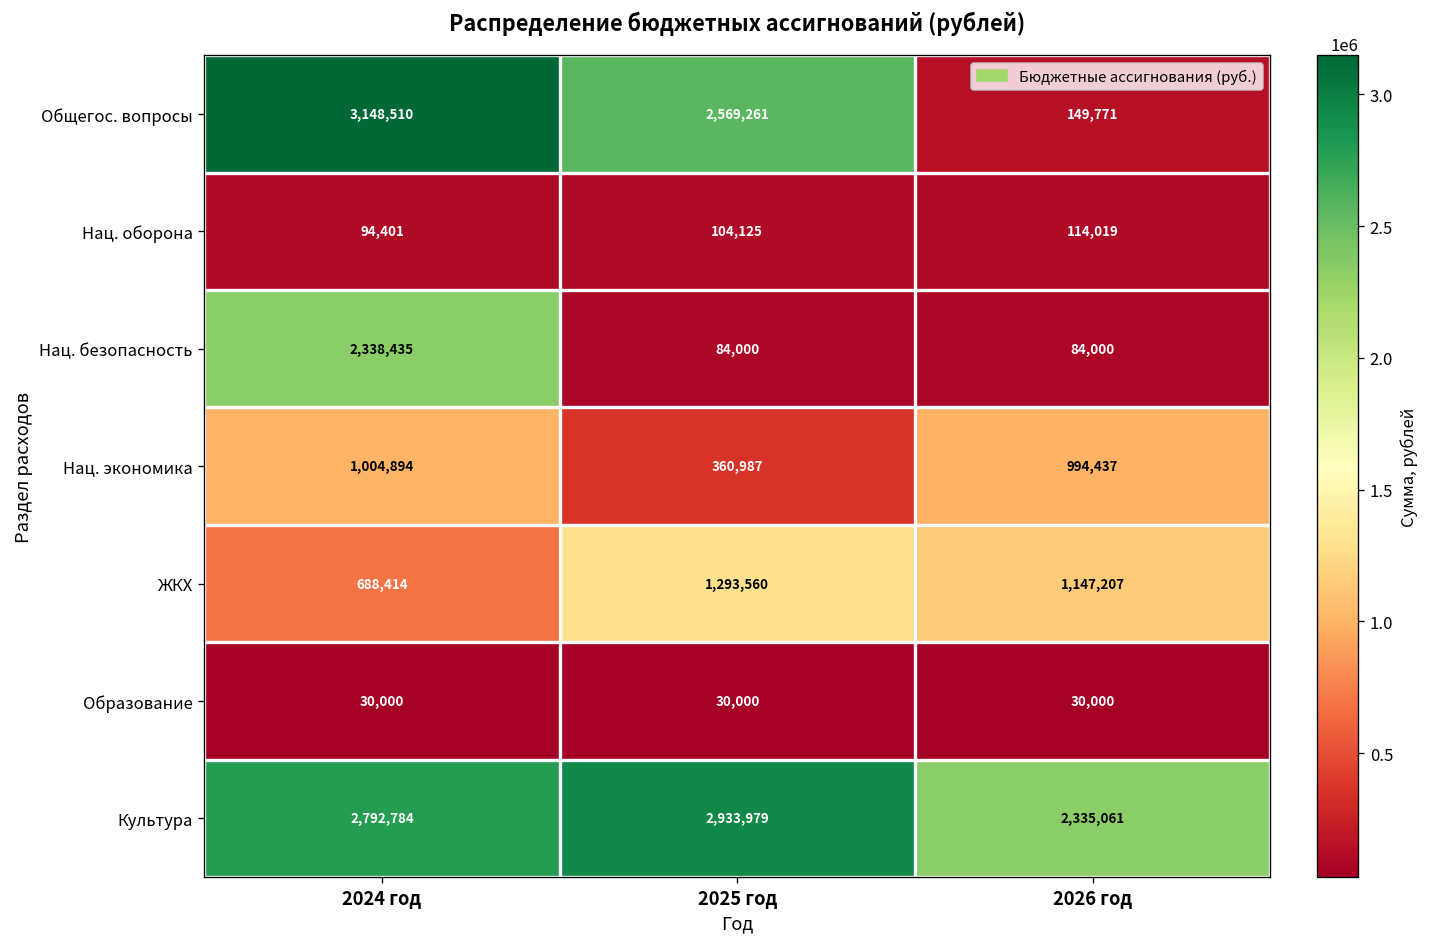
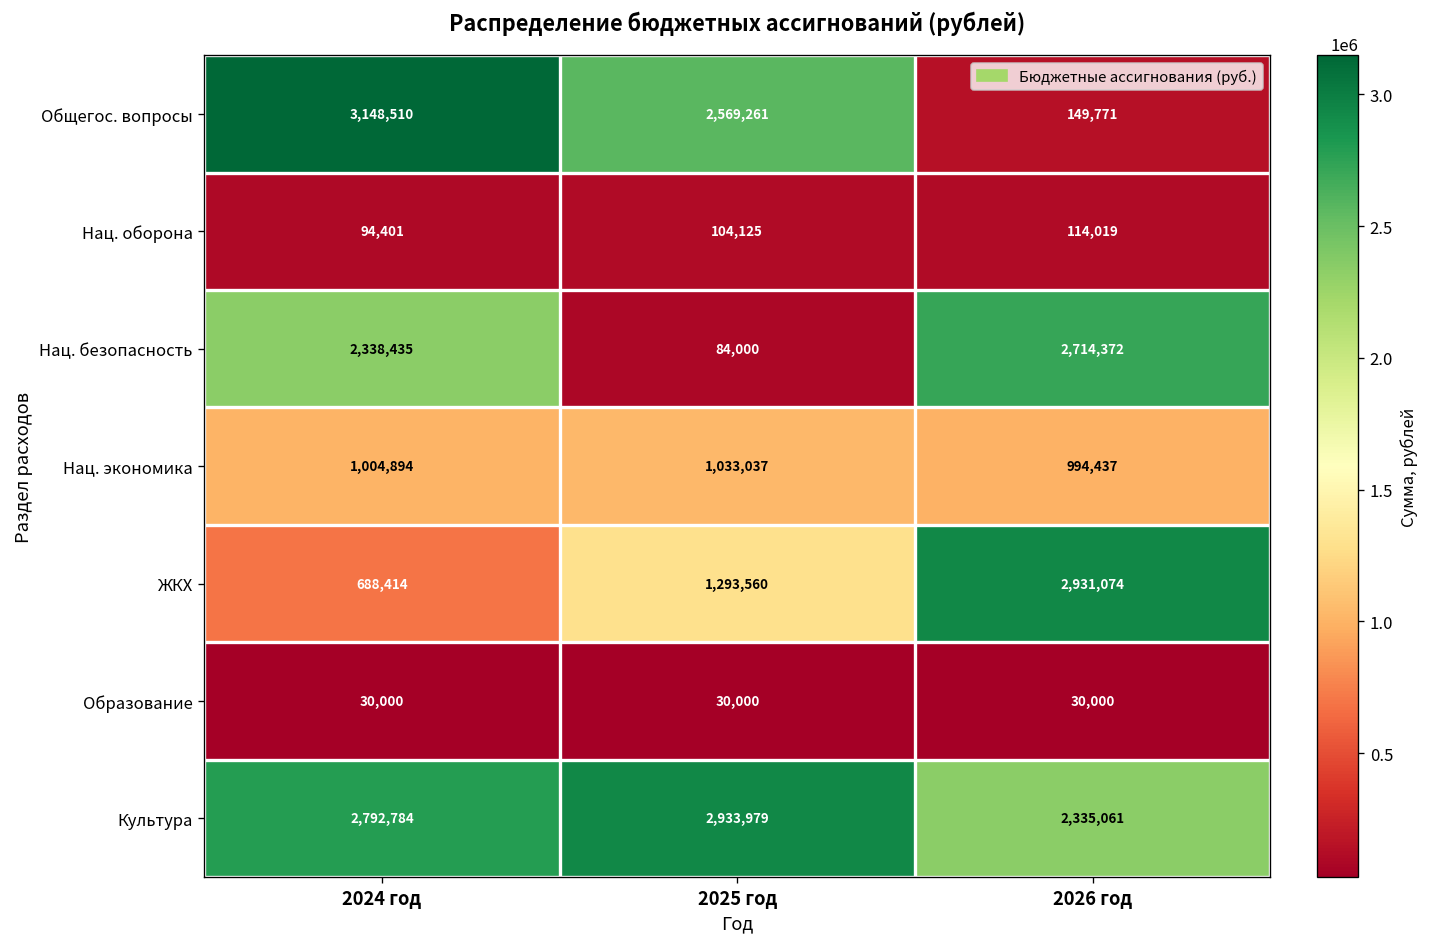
Нац. безопасность, 2026 год: 84,000 -> 2,714,372
Нац. экономика, 2025 год: 360,987 -> 1,033,037
ЖКХ, 2026 год: 1,147,207 -> 2,931,074
